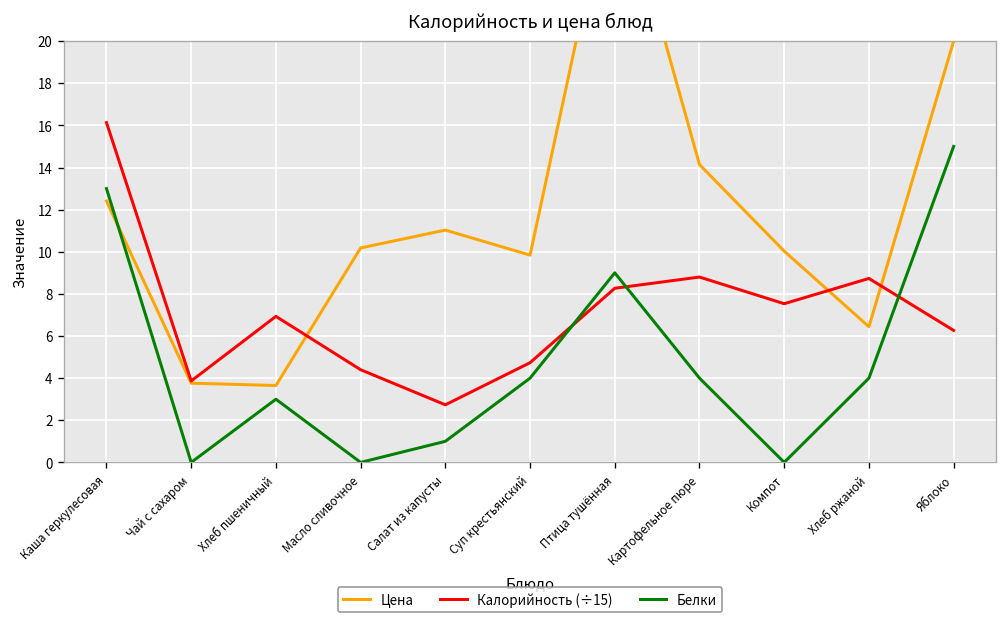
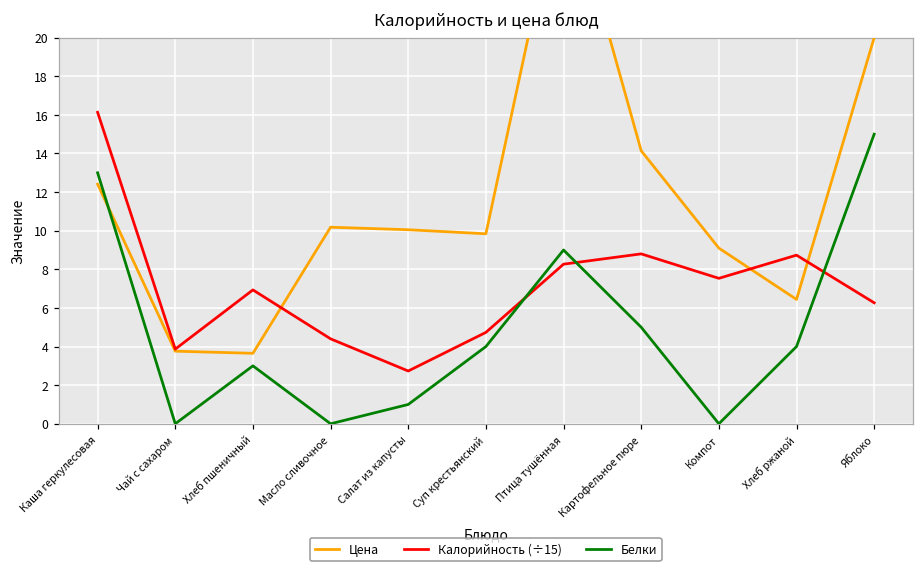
Цена, Салат из капусты: 11.0 -> 10.1
Белки, Картофельное пюре: 4 -> 5
Цена, Компот: 10.0 -> 9.1
